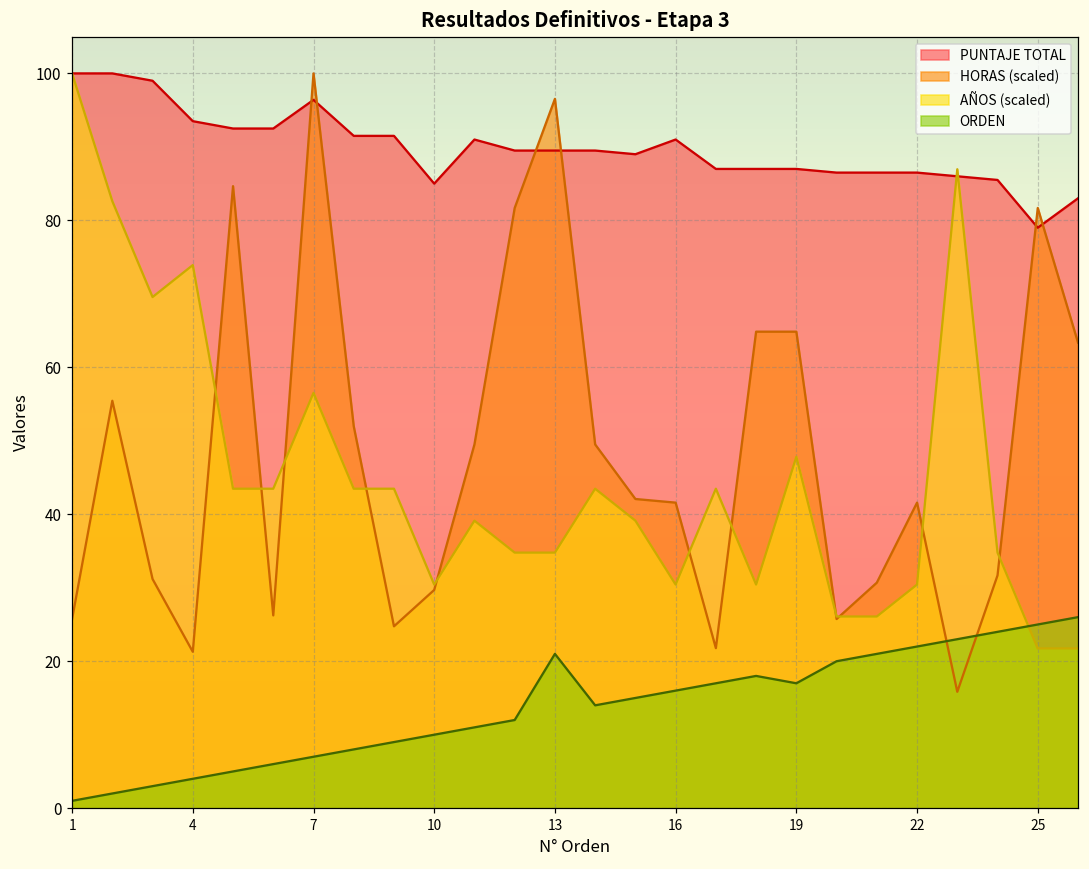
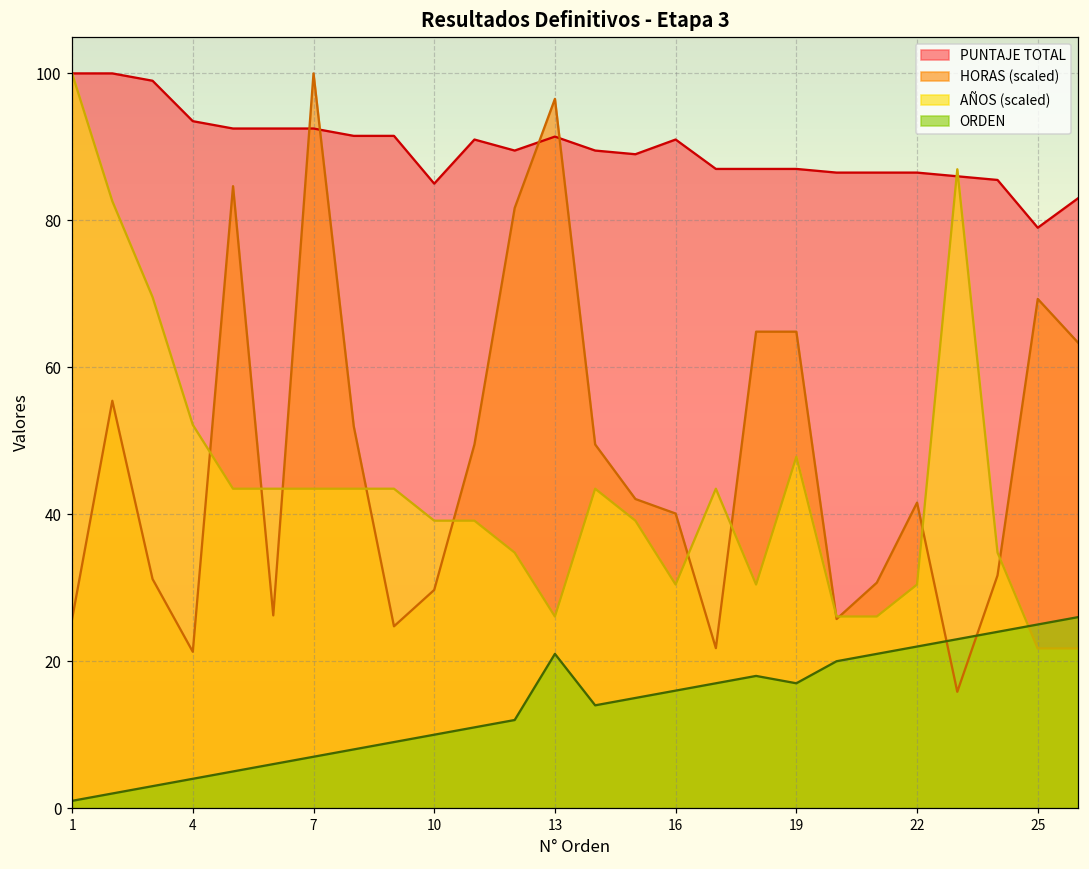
AÑOS (scaled), 4: 74 -> 52
PUNTAJE TOTAL, 7: 96 -> 93
AÑOS (scaled), 7: 57 -> 43
AÑOS (scaled), 10: 30 -> 39
PUNTAJE TOTAL, 13: 90 -> 91
AÑOS (scaled), 13: 35 -> 26
HORAS (scaled), 16: 42 -> 40
HORAS (scaled), 25: 82 -> 69
